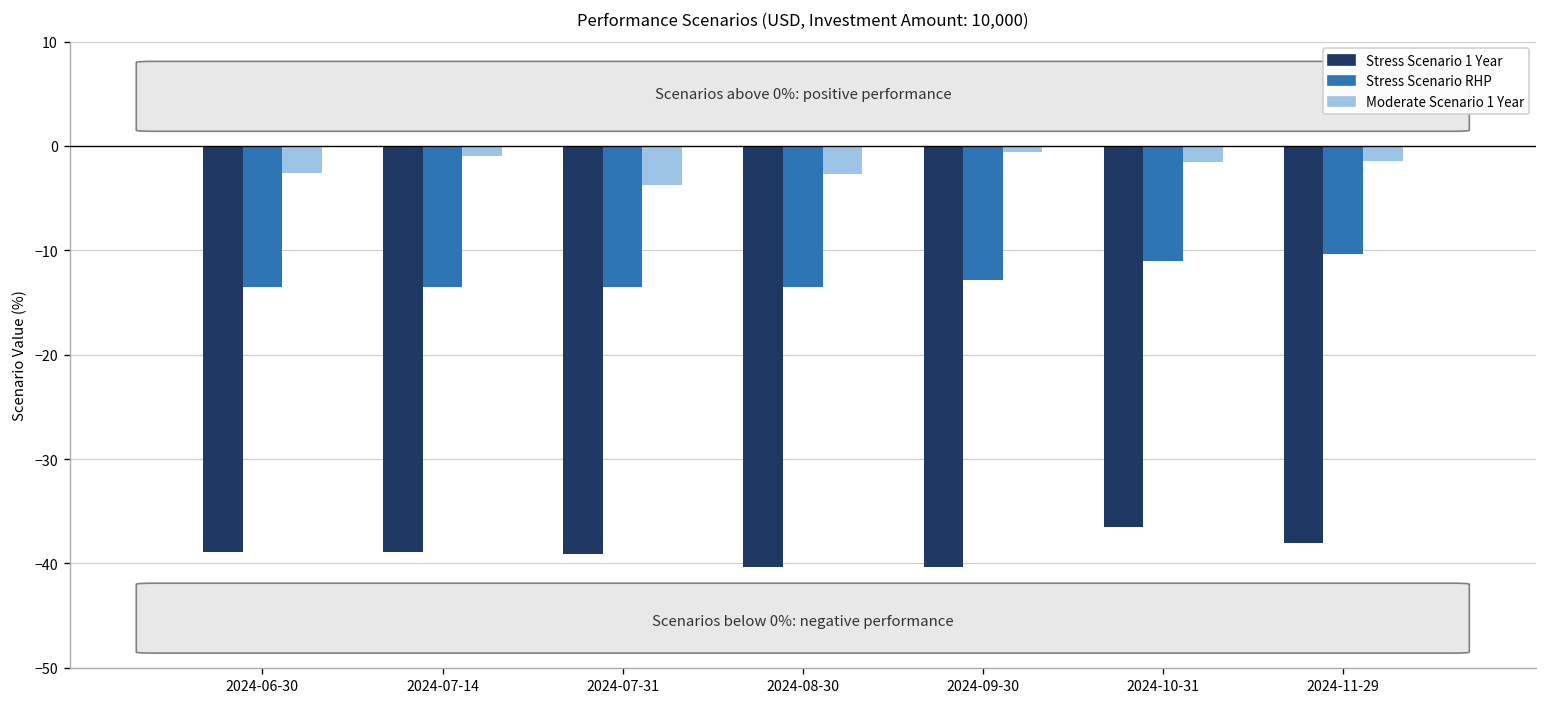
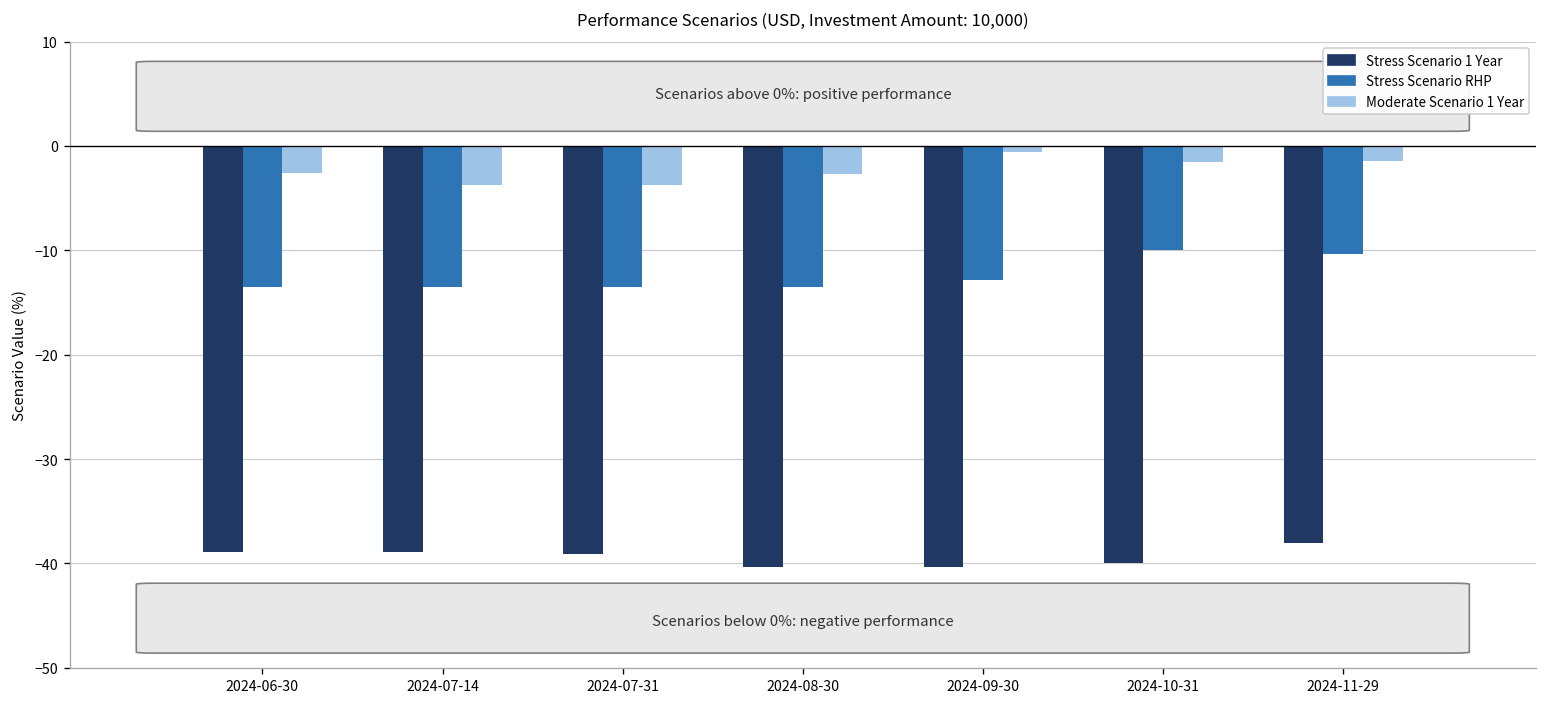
Moderate Scenario 1 Year, 2024-07-14: -1 -> -4
Stress Scenario 1 Year, 2024-10-31: -37 -> -40
Stress Scenario RHP, 2024-10-31: -11 -> -10
